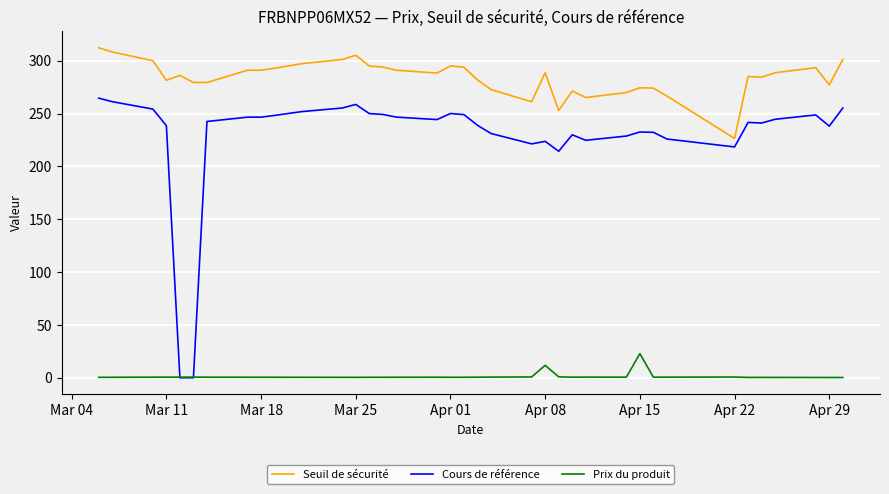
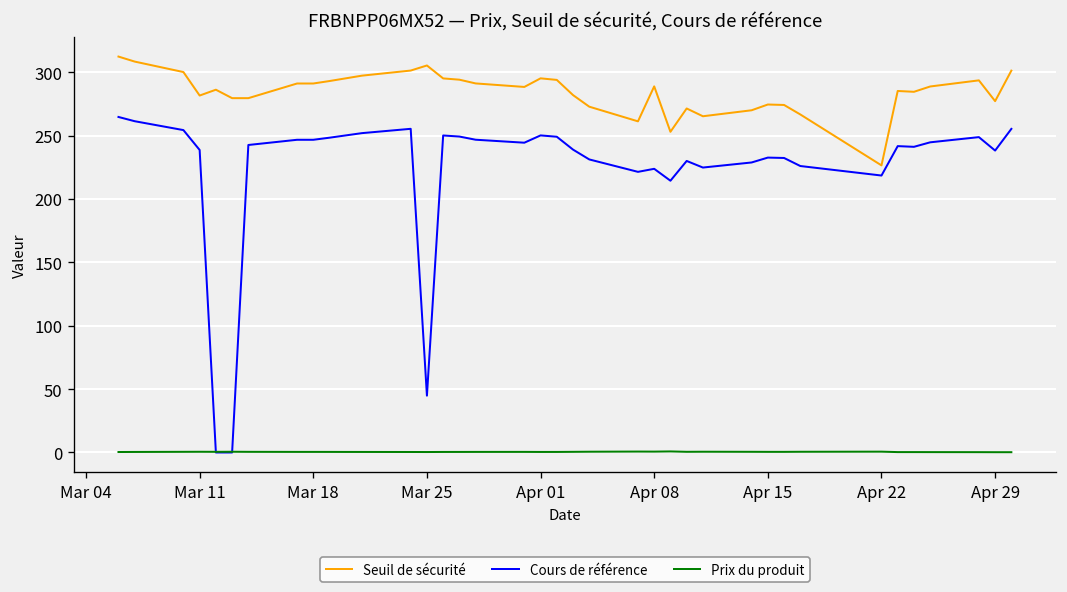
Cours de référence, Mar 25: 259 -> 45
Prix du produit, Apr 08: 12 -> 1
Prix du produit, Apr 15: 23 -> 0
